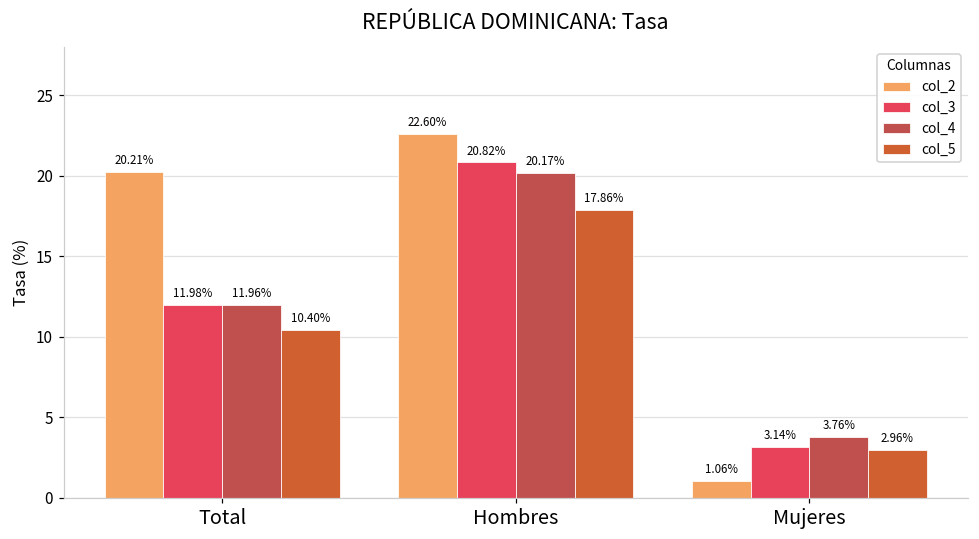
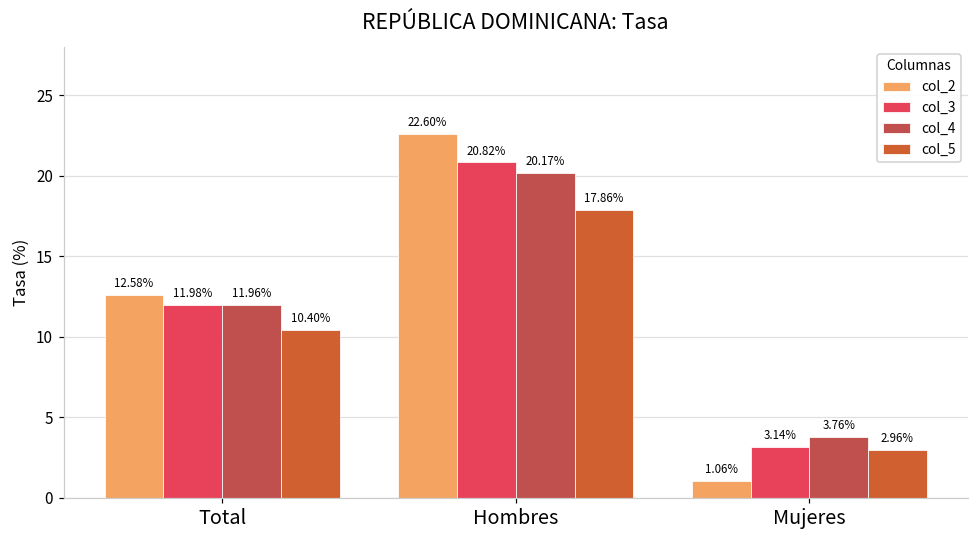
col_2, Total: 20.21% -> 12.58%
